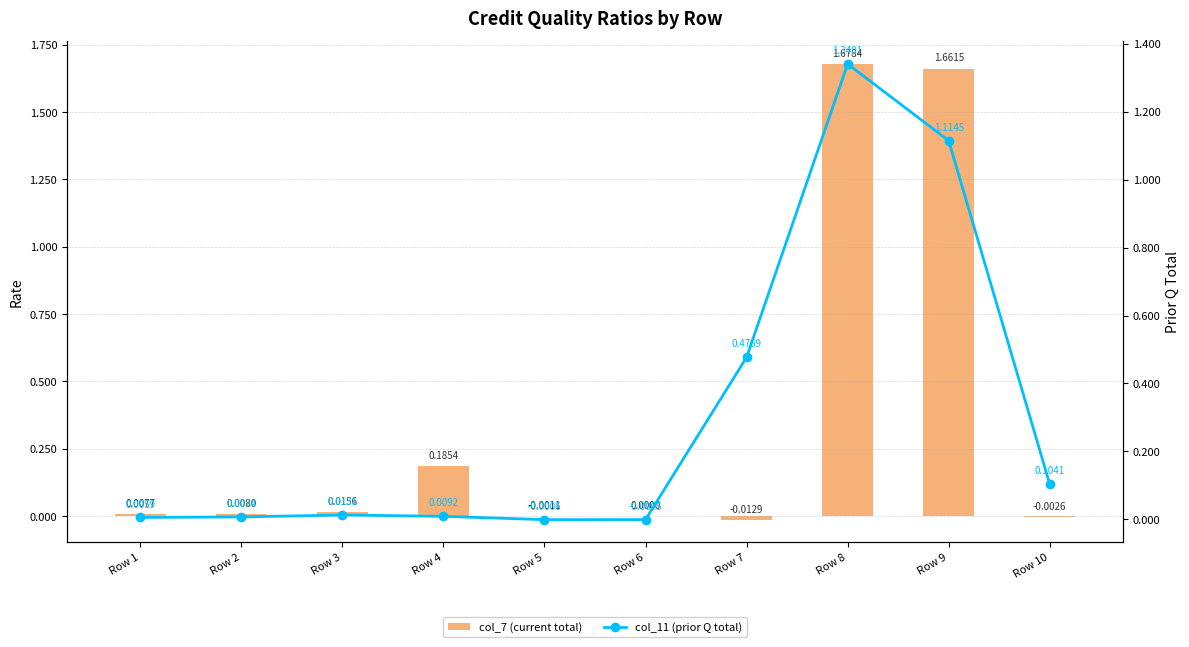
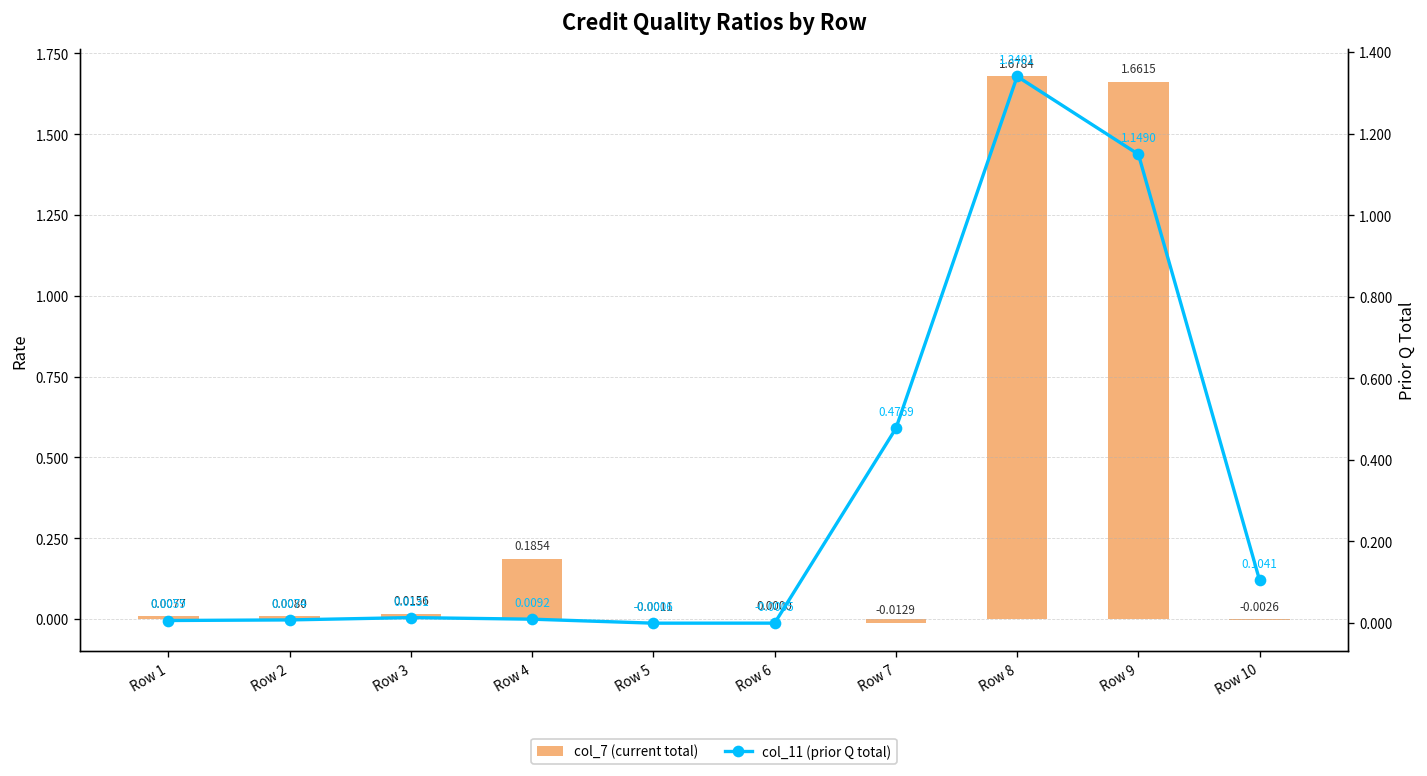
col_11 (prior Q total), Row 9: 1.1145 -> 1.1490
